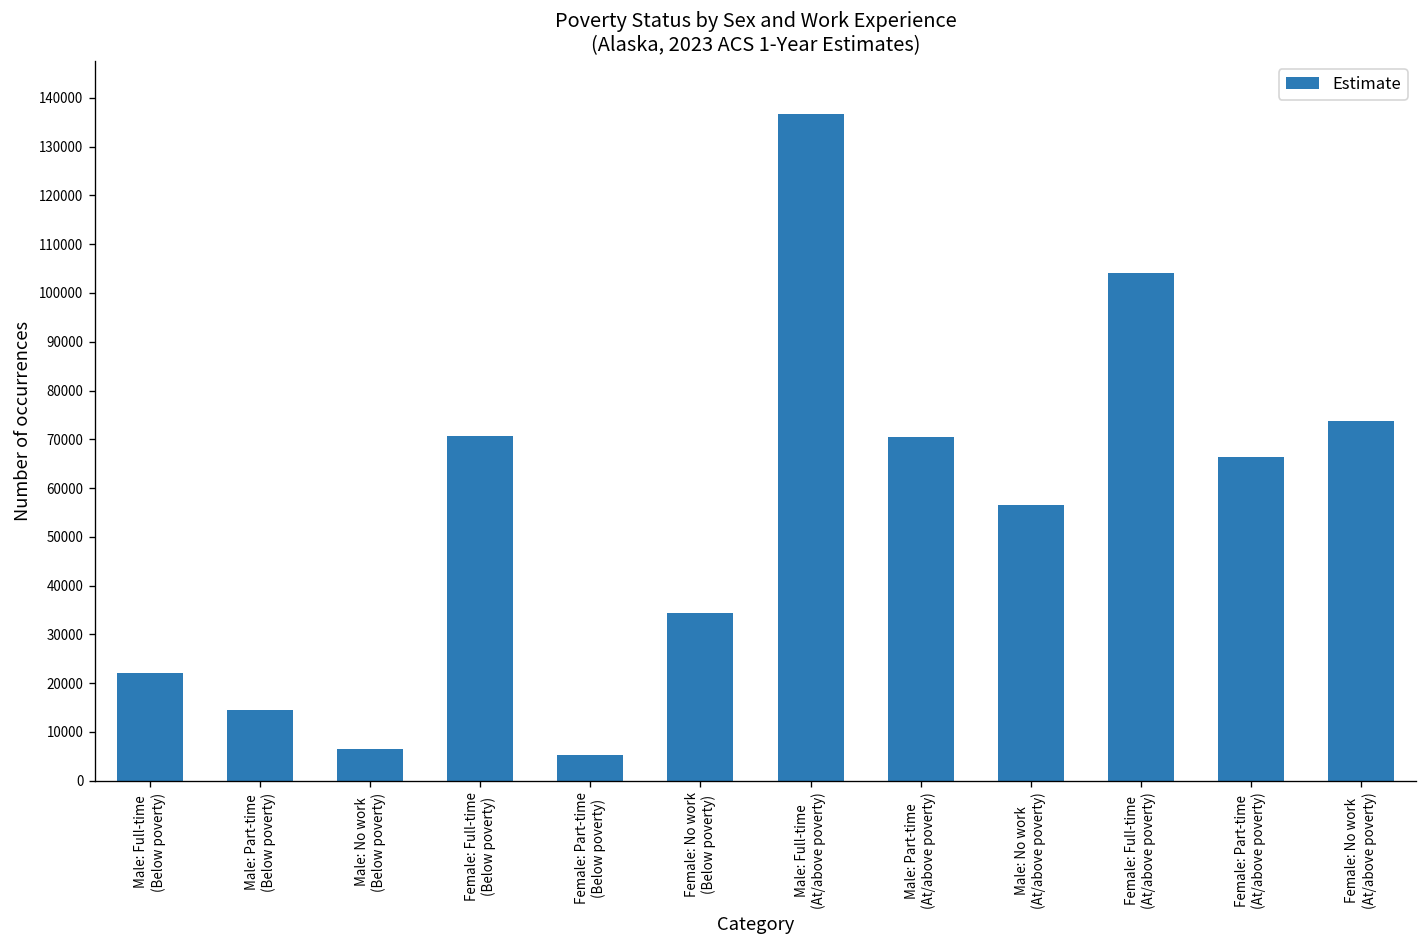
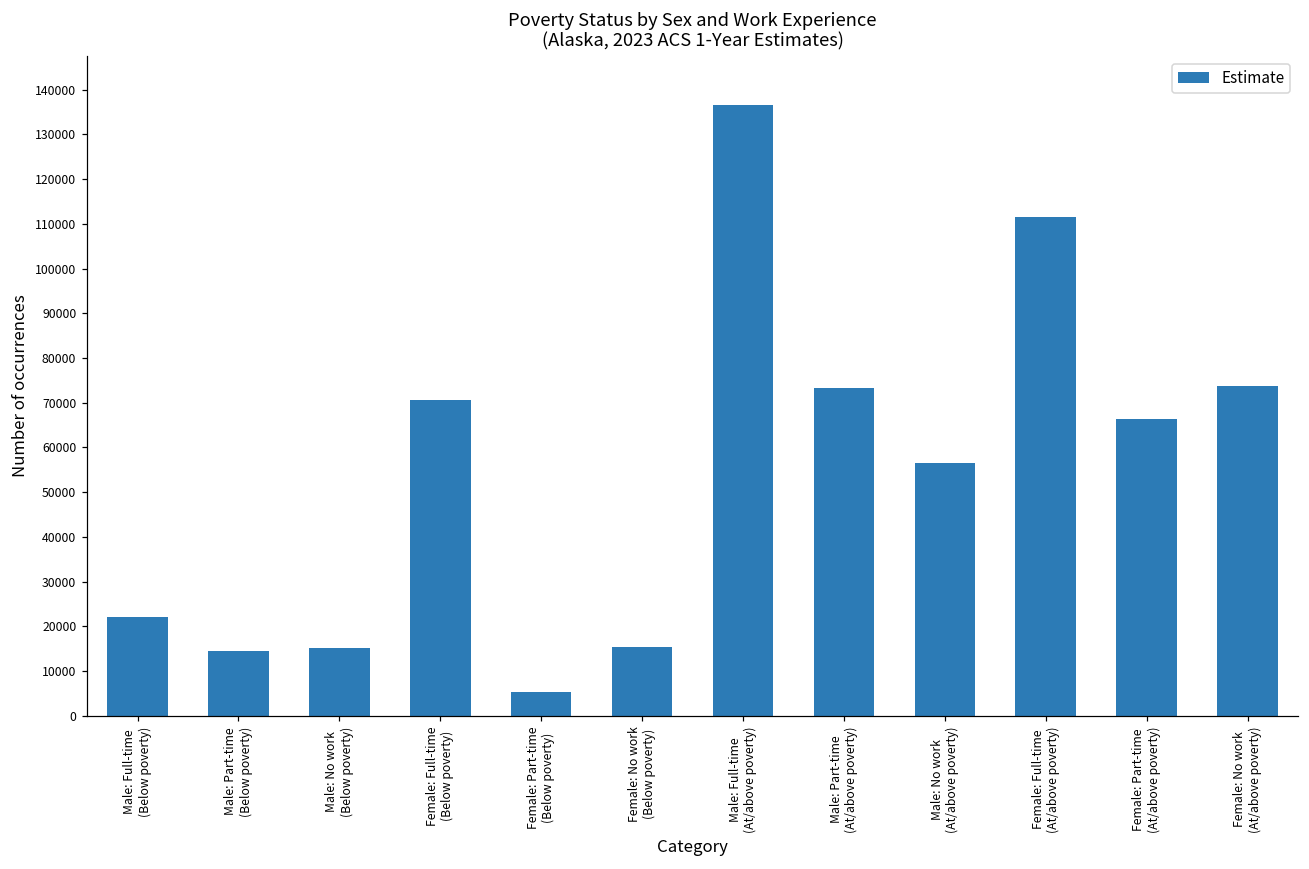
Male: No work (Below poverty): 6000 -> 15000
Female: No work (Below poverty): 34000 -> 15000
Male: Part-time (At/above poverty): 70000 -> 73000
Female: Full-time (At/above poverty): 104000 -> 111000
